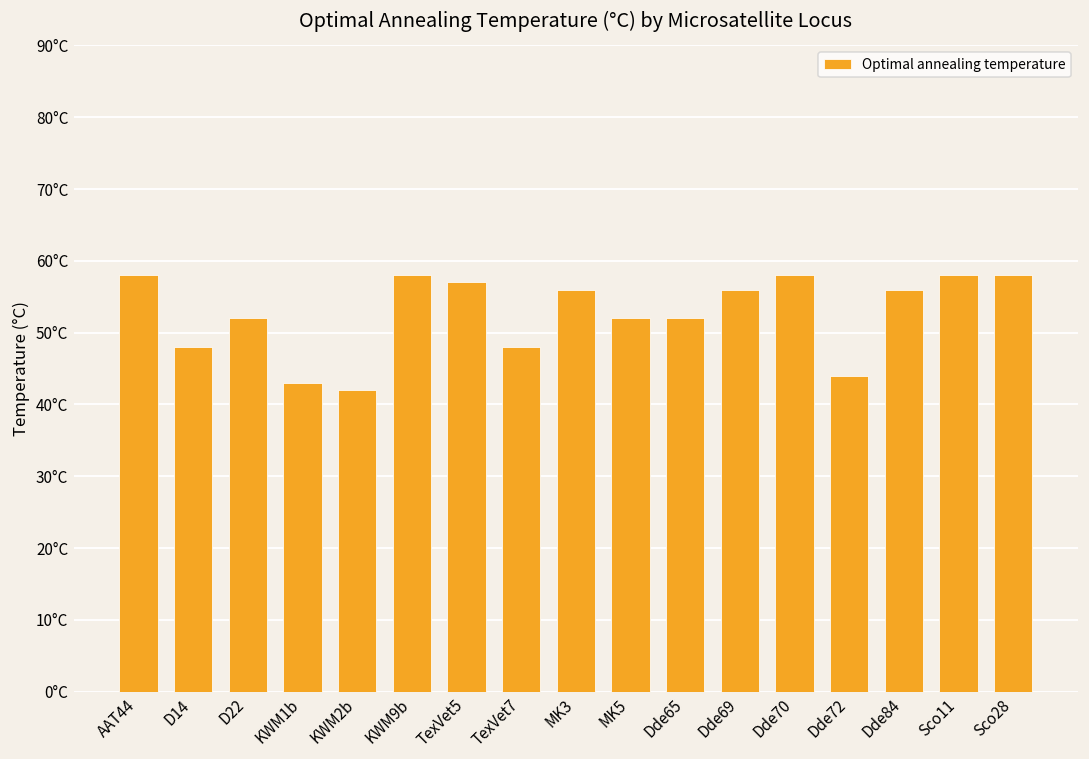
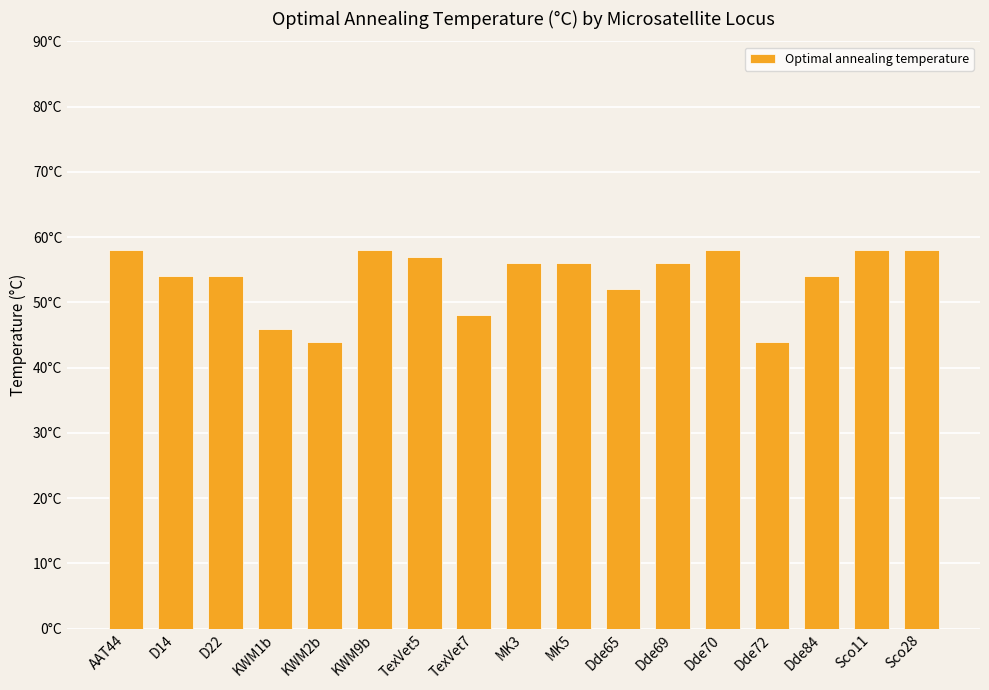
D14: 48°C -> 54°C
D22: 52°C -> 54°C
KWM1b: 43°C -> 46°C
KWM2b: 42°C -> 44°C
MK5: 52°C -> 56°C
Dde84: 56°C -> 54°C
